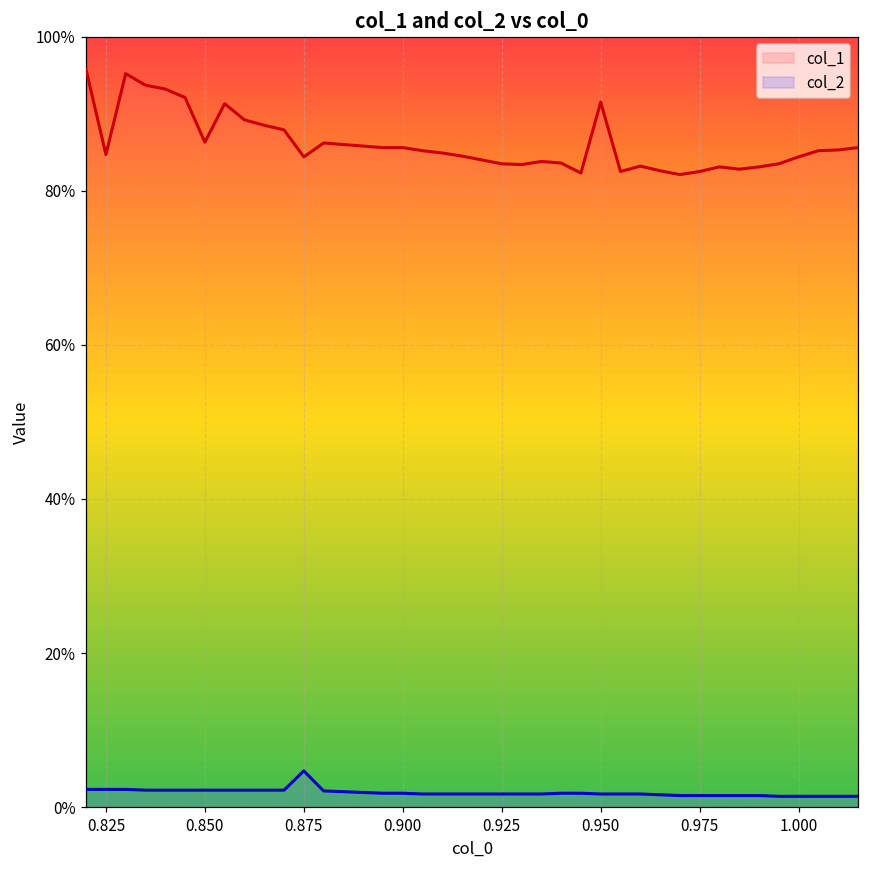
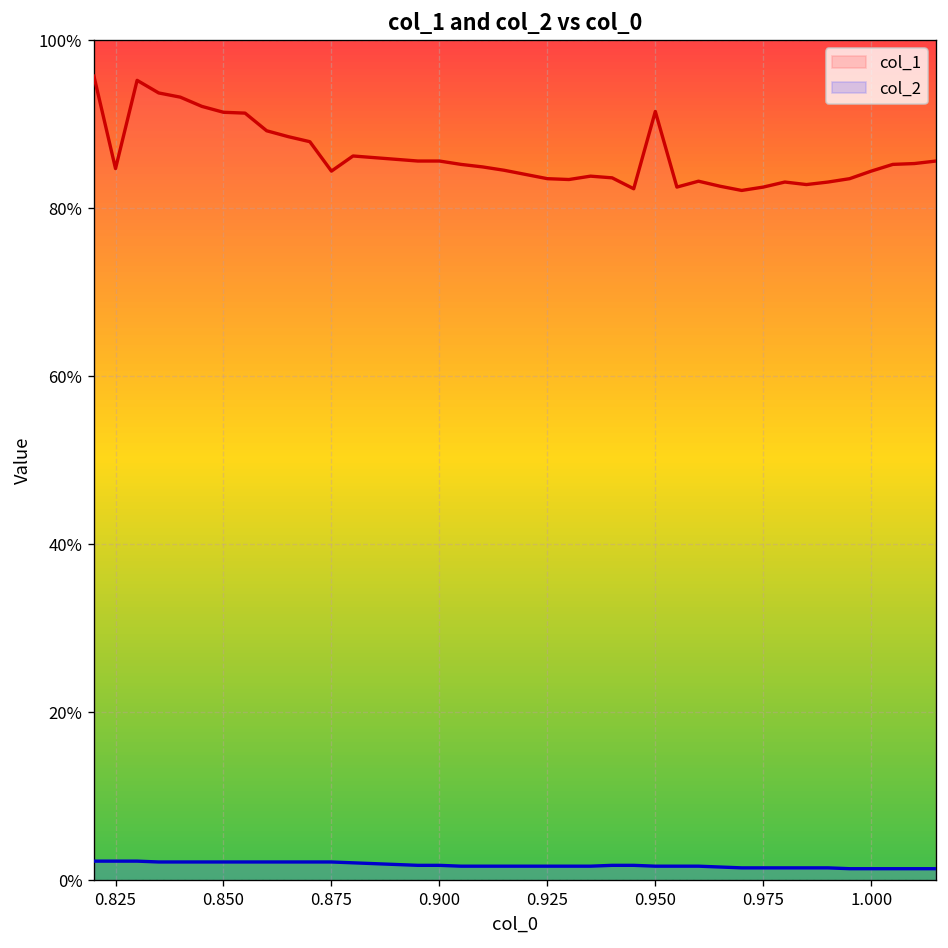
col_1, 0.850: 86% -> 91%
col_2, 0.875: 5% -> 2%
